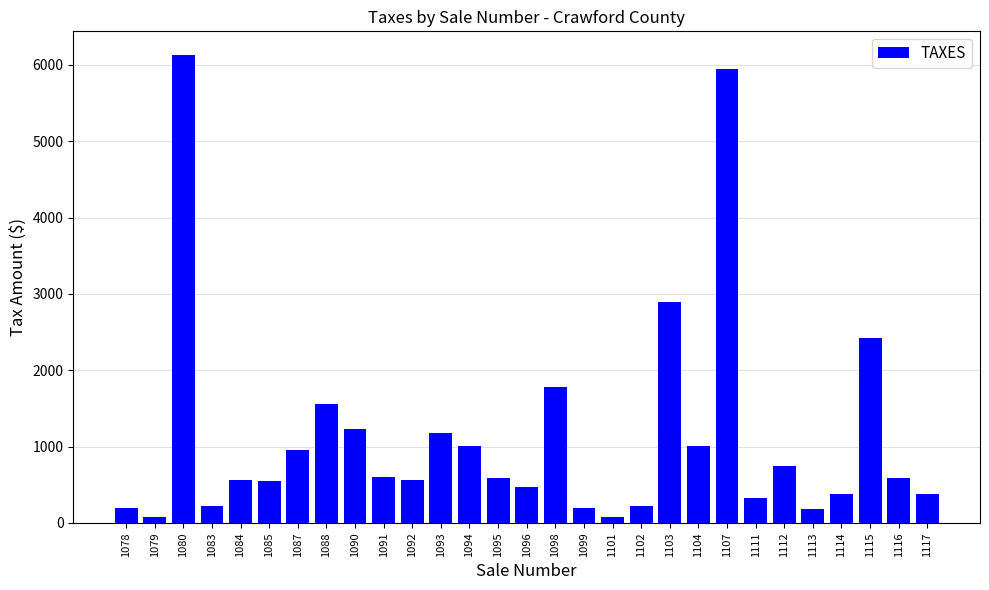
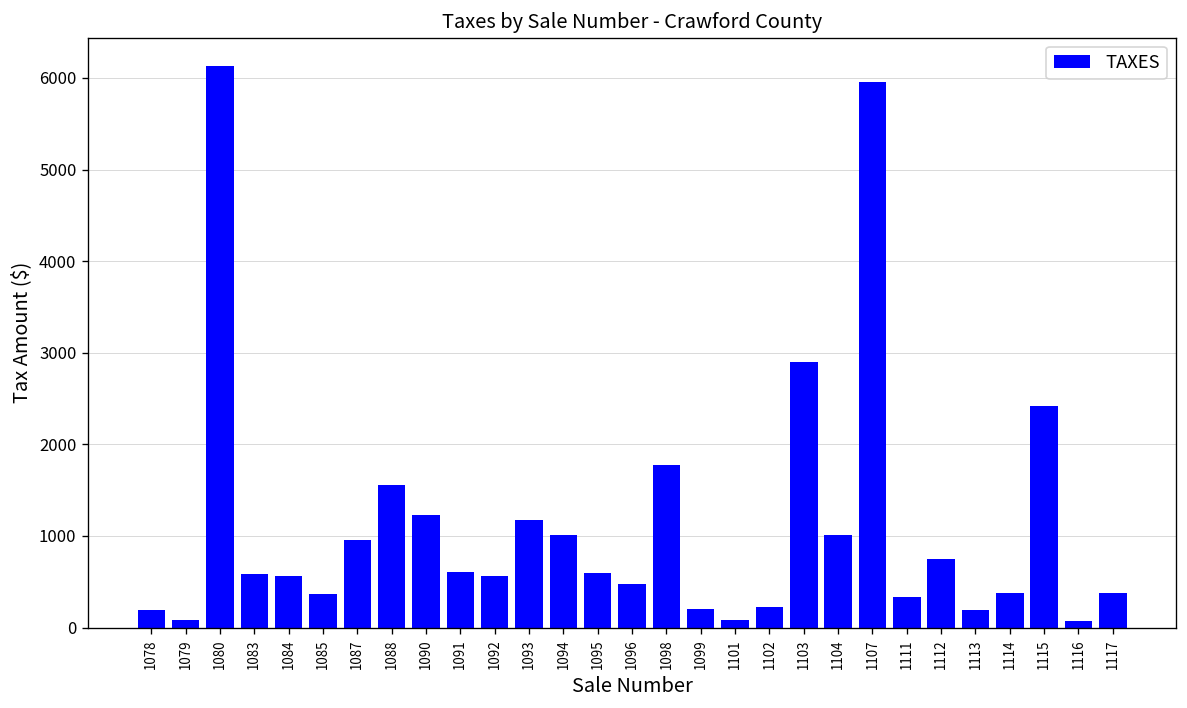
1083: 200 -> 600
1085: 600 -> 400
1116: 600 -> 100
